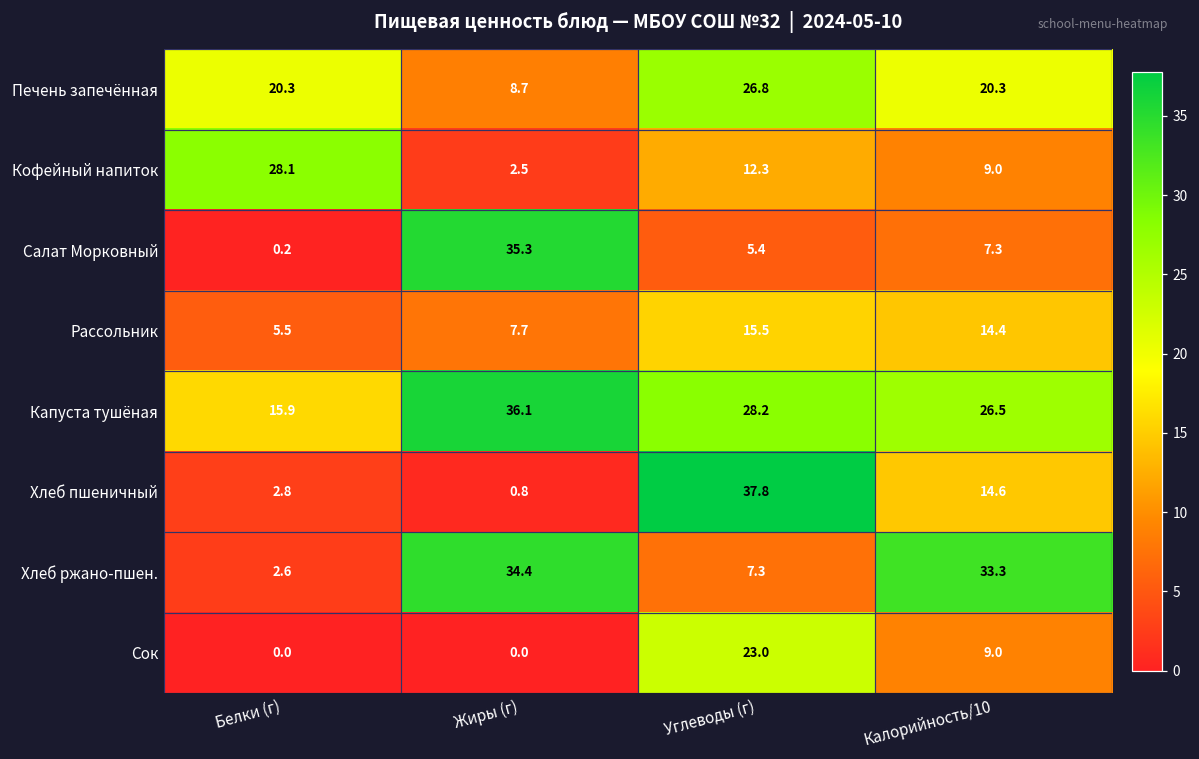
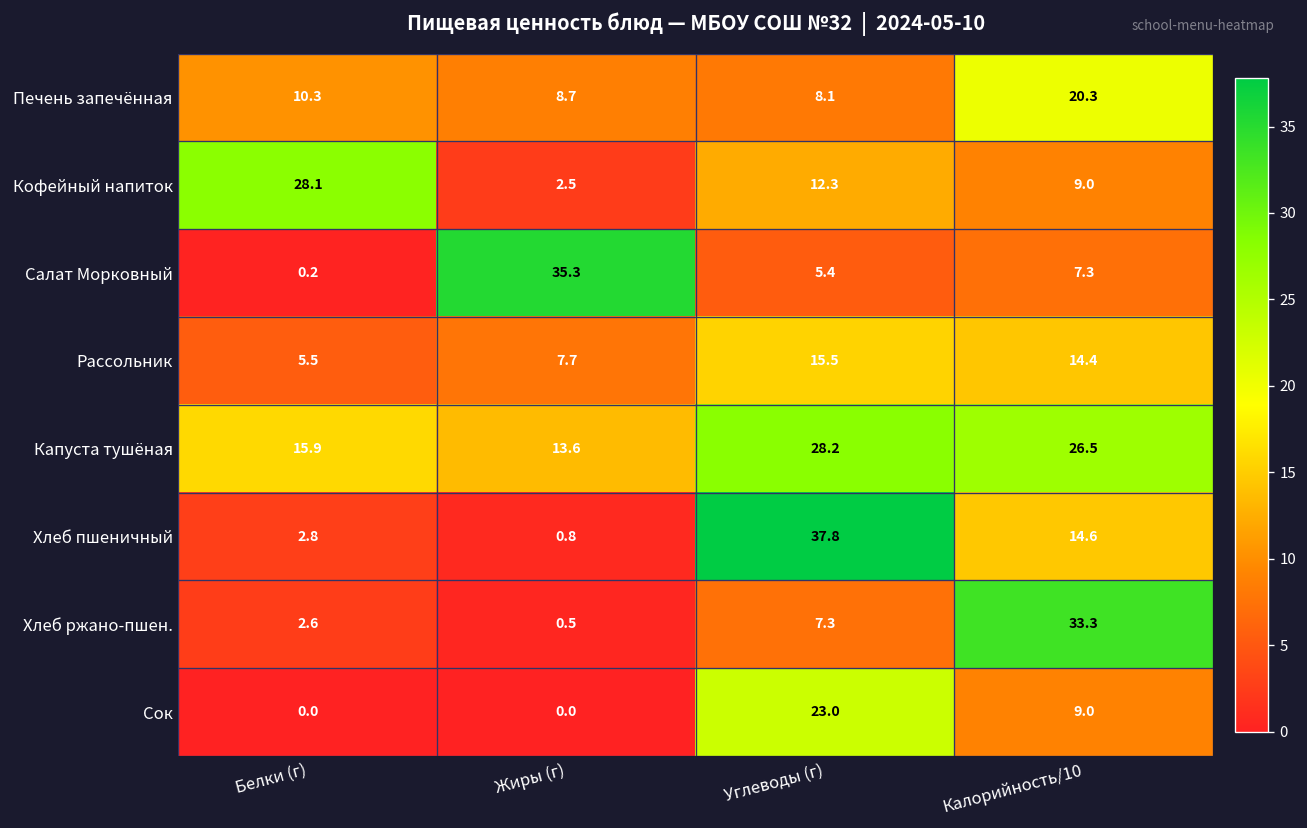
Печень запечённая, Белки (г): 20.3 -> 10.3
Печень запечённая, Углеводы (г): 26.8 -> 8.1
Капуста тушёная, Жиры (г): 36.1 -> 13.6
Хлеб ржано-пшен., Жиры (г): 34.4 -> 0.5
